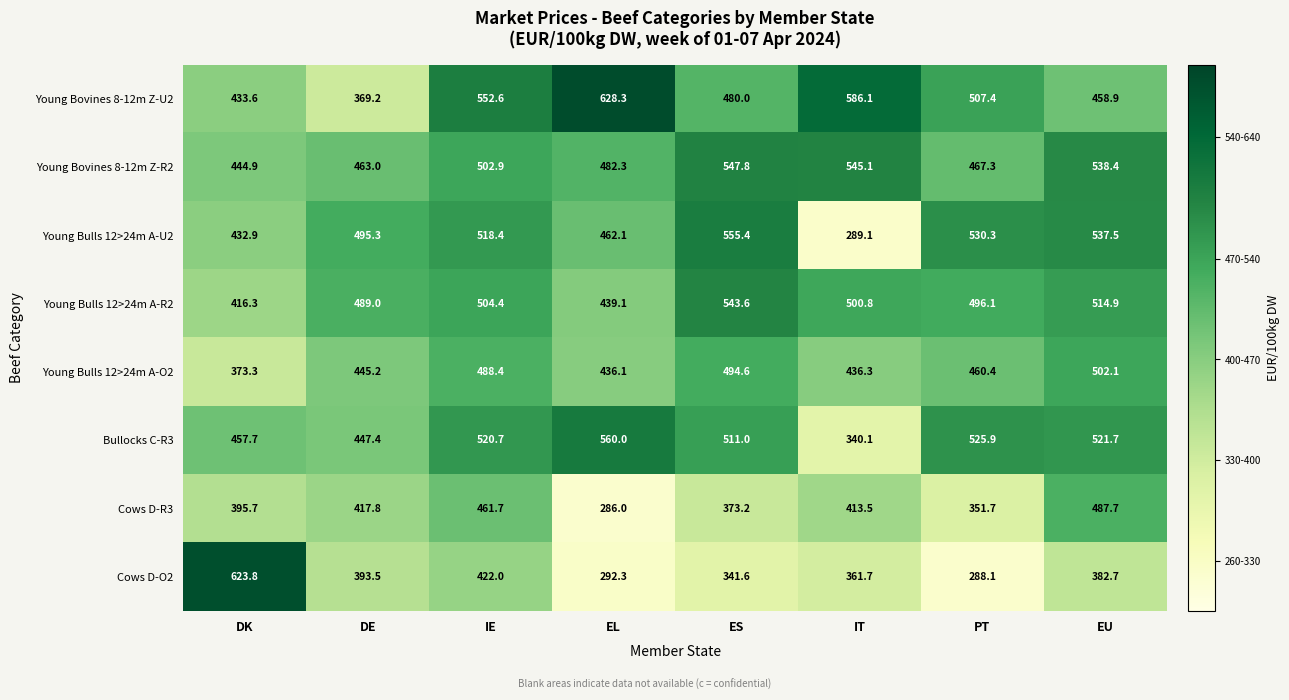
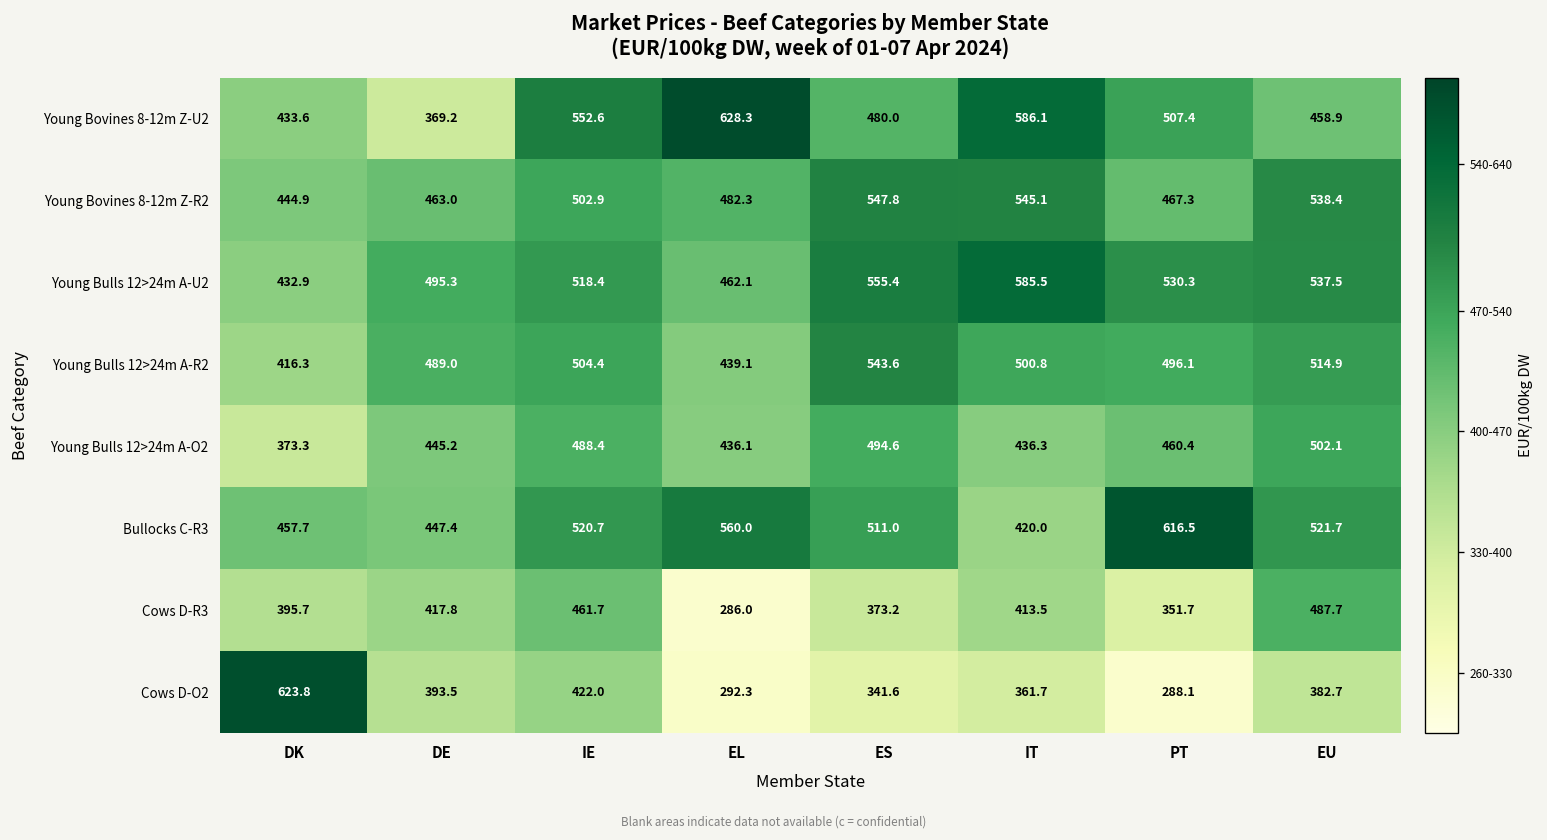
Young Bulls 12>24m A-U2, IT: 289.1 -> 585.5
Bullocks C-R3, IT: 340.1 -> 420.0
Bullocks C-R3, PT: 525.9 -> 616.5
